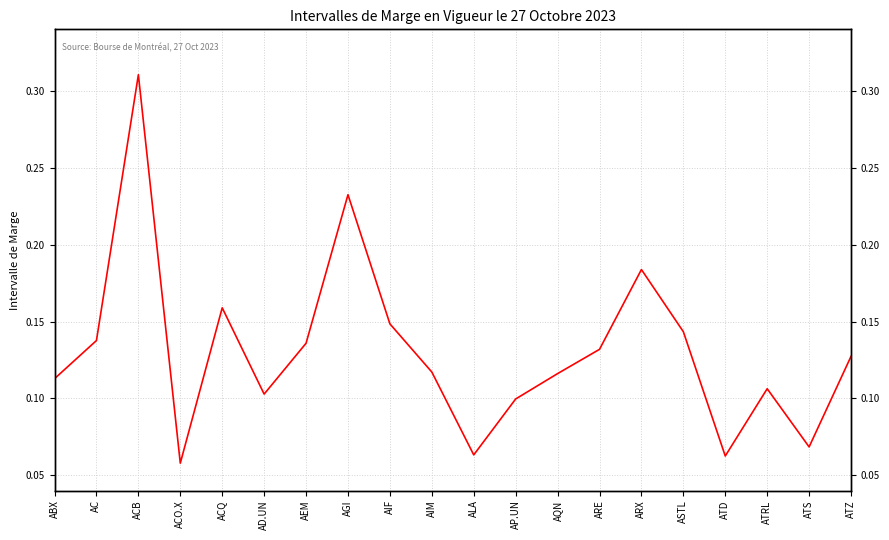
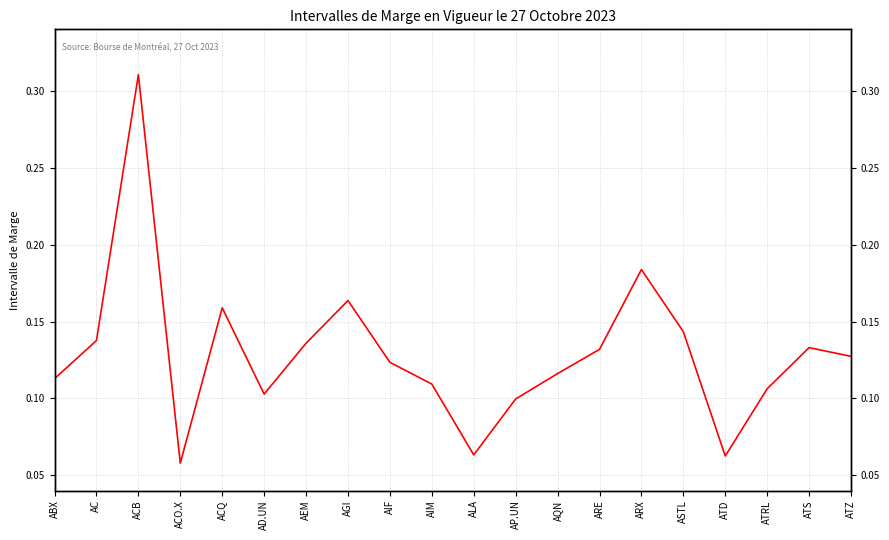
AGI: 0.232 -> 0.164
AIF: 0.148 -> 0.123
AIM: 0.117 -> 0.109
ATS: 0.068 -> 0.133
